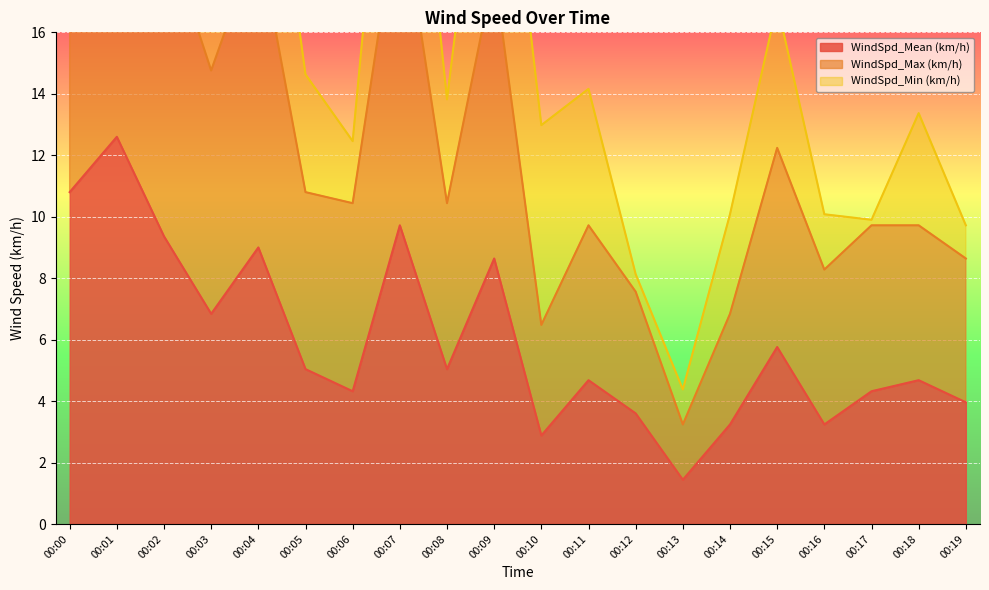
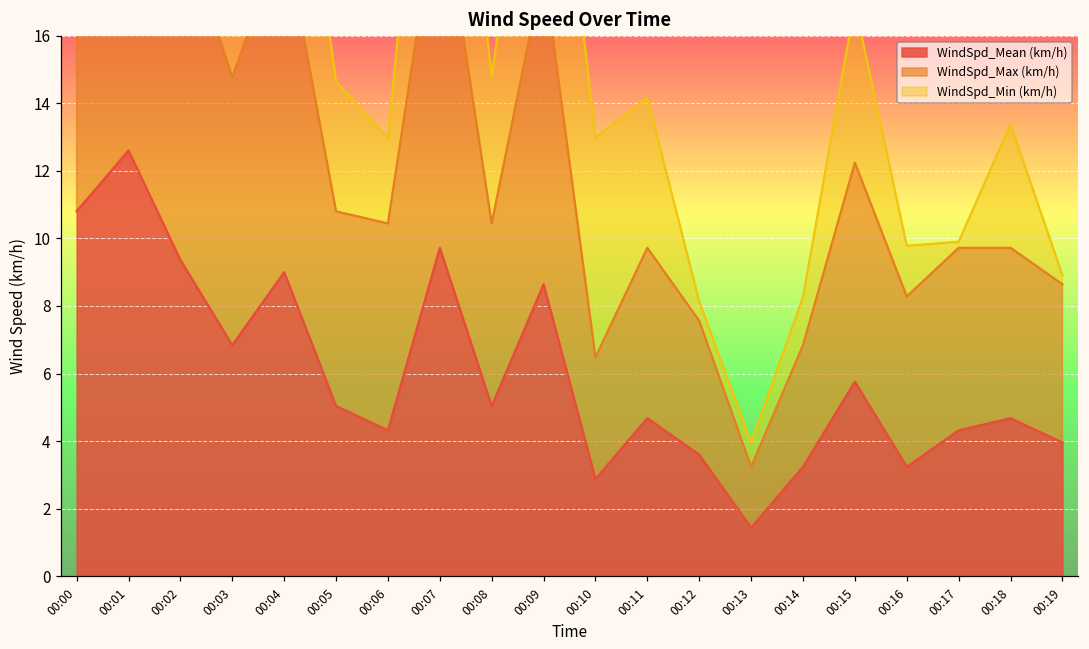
WindSpd_Min (km/h), 00:06: 2.0 -> 2.5
WindSpd_Min (km/h), 00:08: 3.4 -> 4.3
WindSpd_Min (km/h), 00:13: 1.1 -> 0.7
WindSpd_Min (km/h), 00:14: 3.2 -> 1.4
WindSpd_Min (km/h), 00:16: 1.8 -> 1.5
WindSpd_Min (km/h), 00:19: 1.1 -> 0.3
